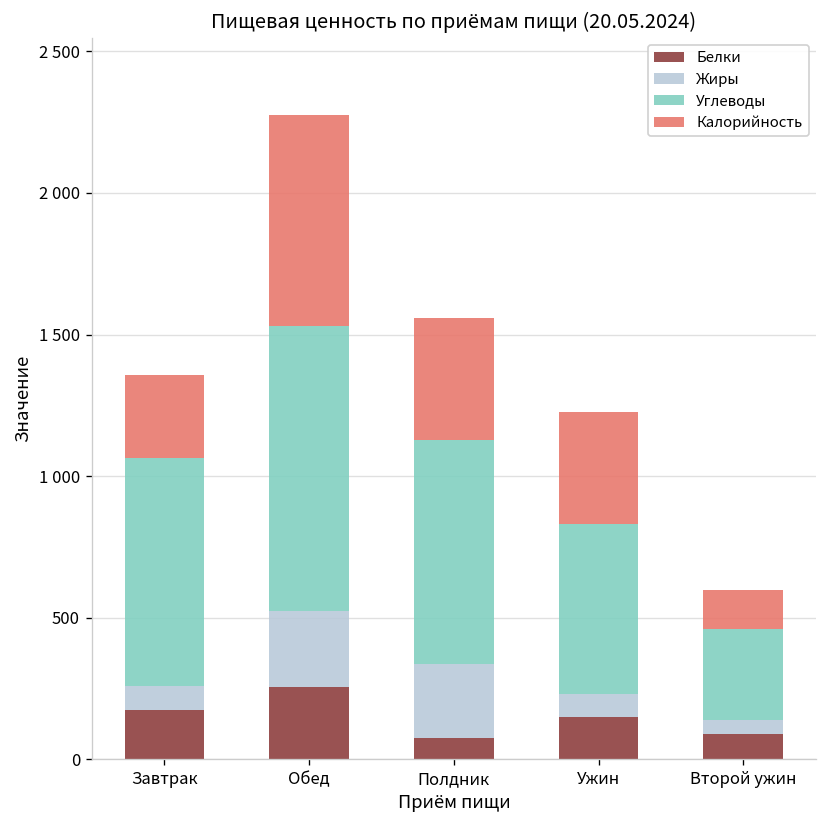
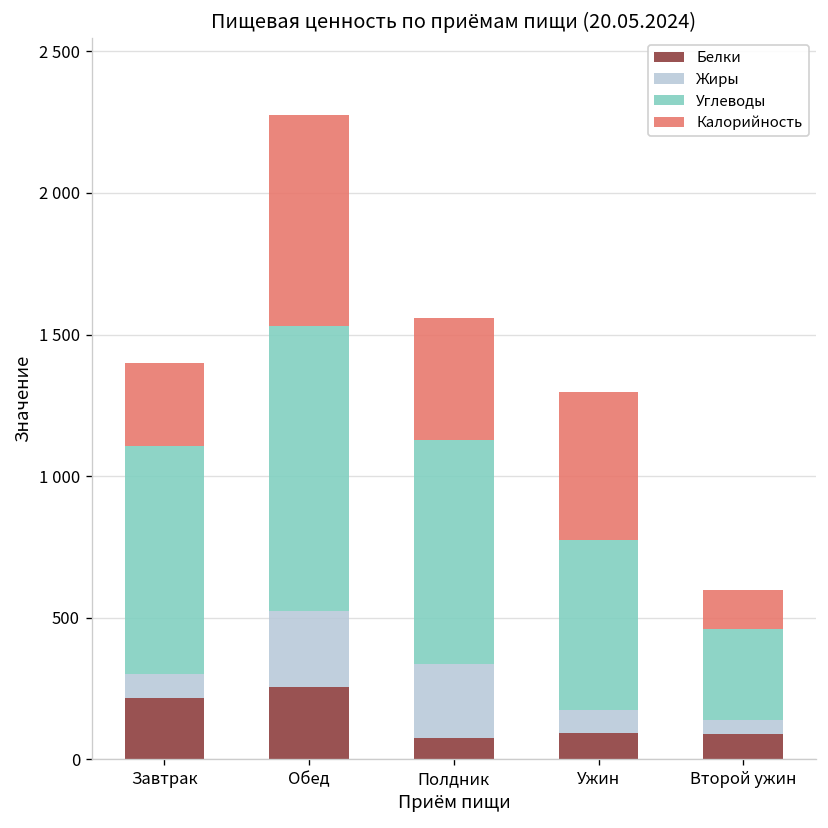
Белки, Завтрак: 170 -> 220
Белки, Ужин: 150 -> 90
Калорийность, Ужин: 400 -> 520
